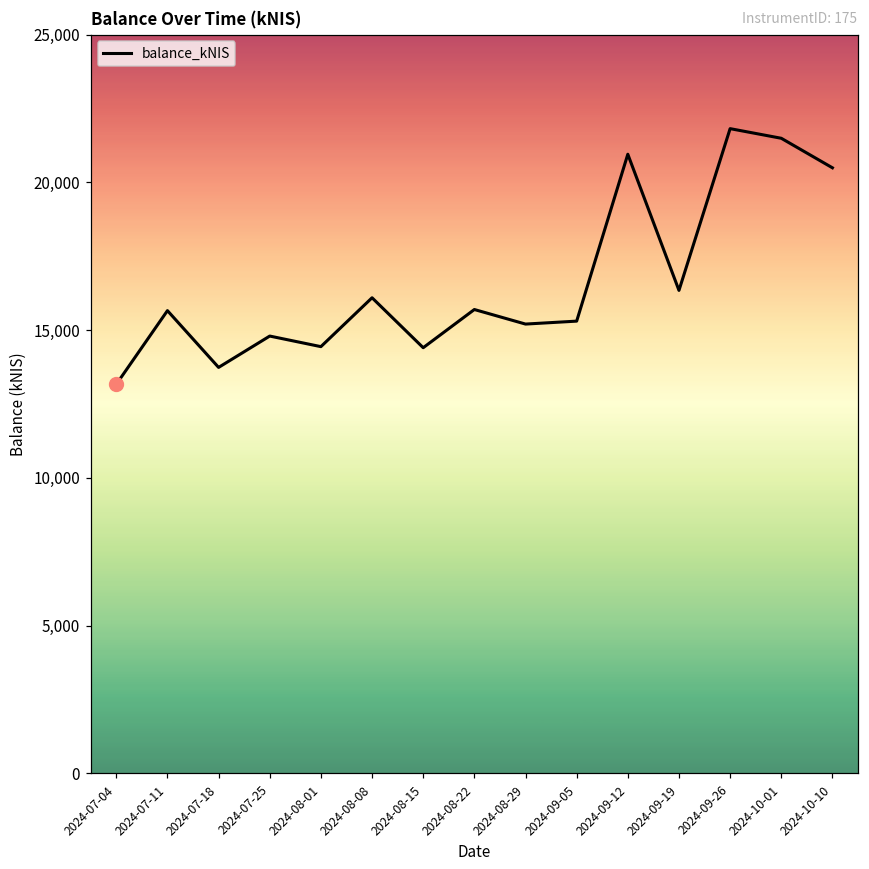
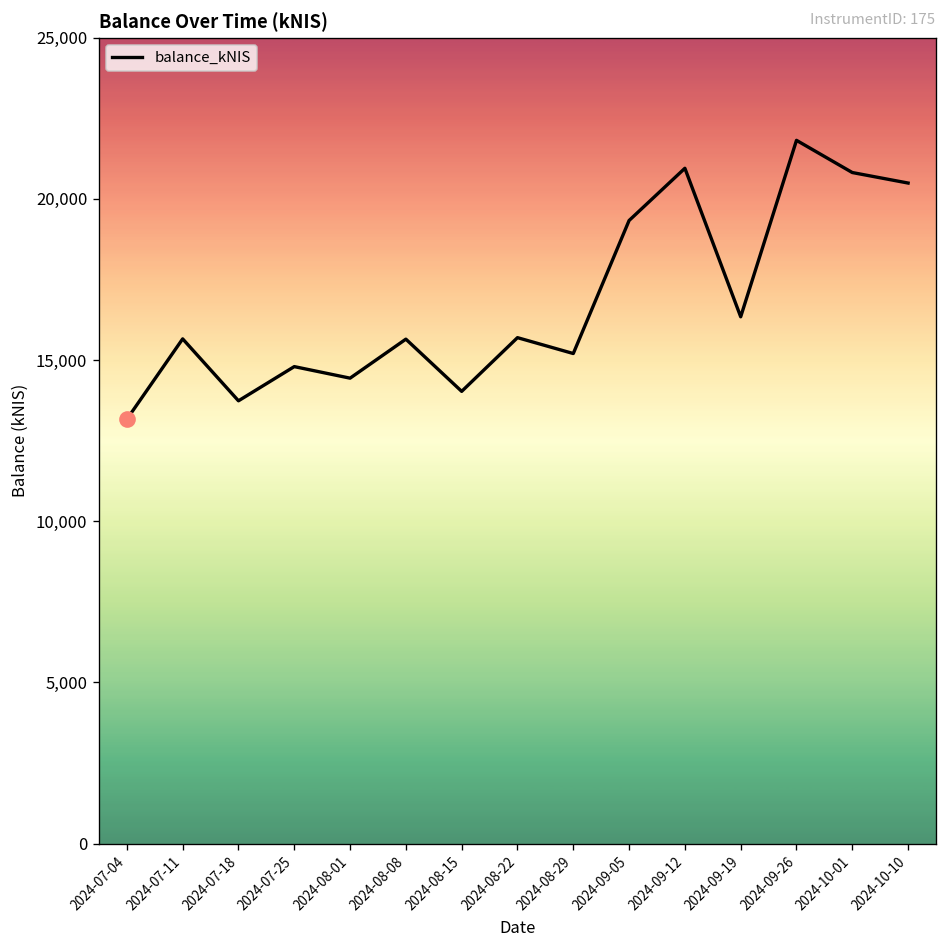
balance_kNIS, 2024-08-08: 16,100 -> 15,600
balance_kNIS, 2024-08-15: 14,400 -> 14,000
balance_kNIS, 2024-09-05: 15,300 -> 19,300
balance_kNIS, 2024-10-01: 21,500 -> 20,800
